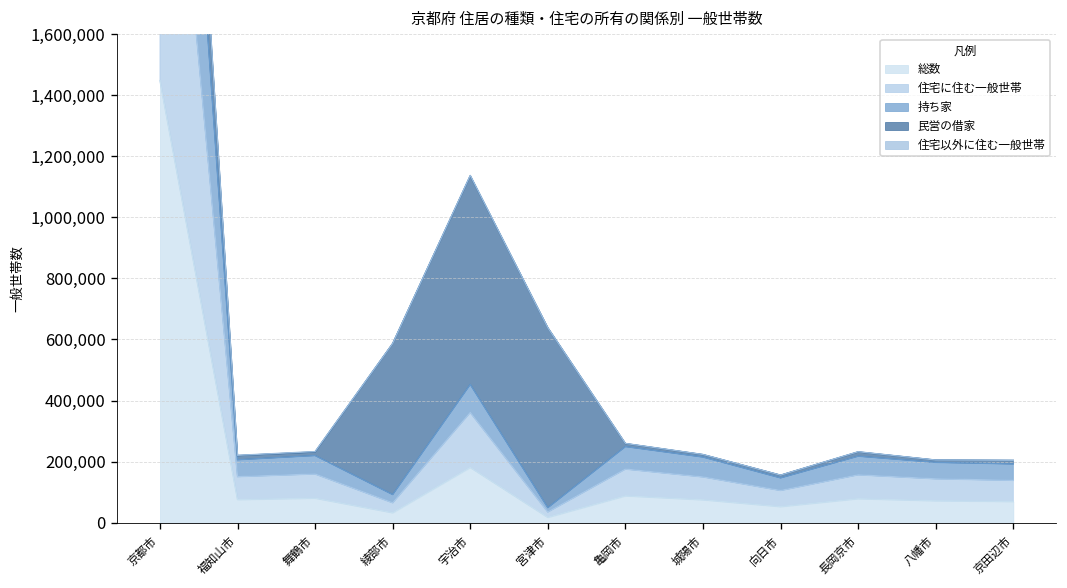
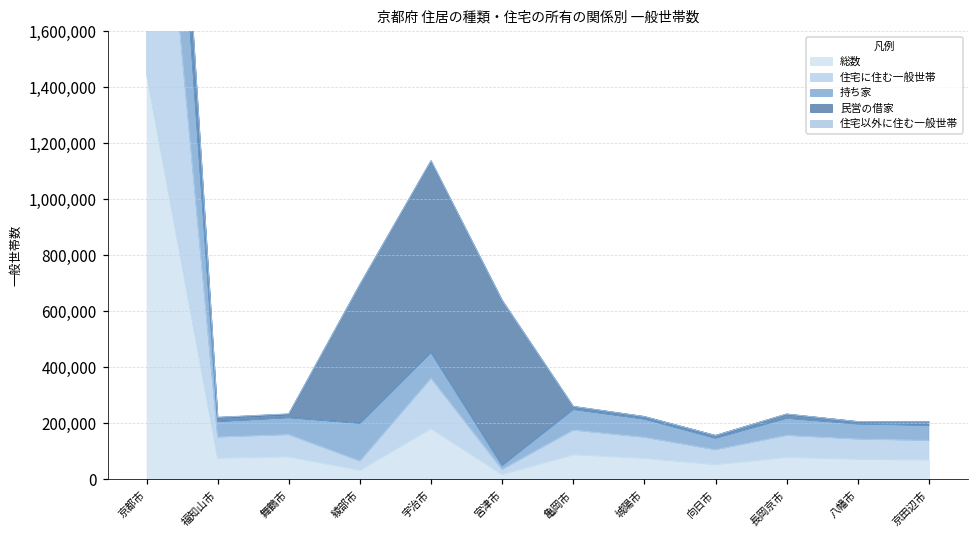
持ち家, 綾部市: 30,000 -> 130,000
